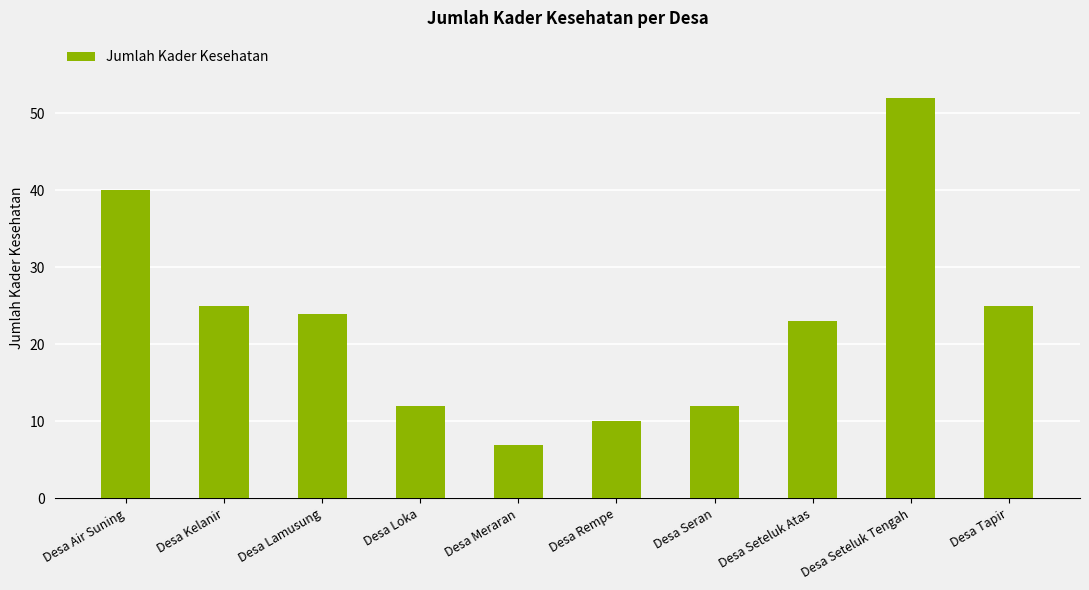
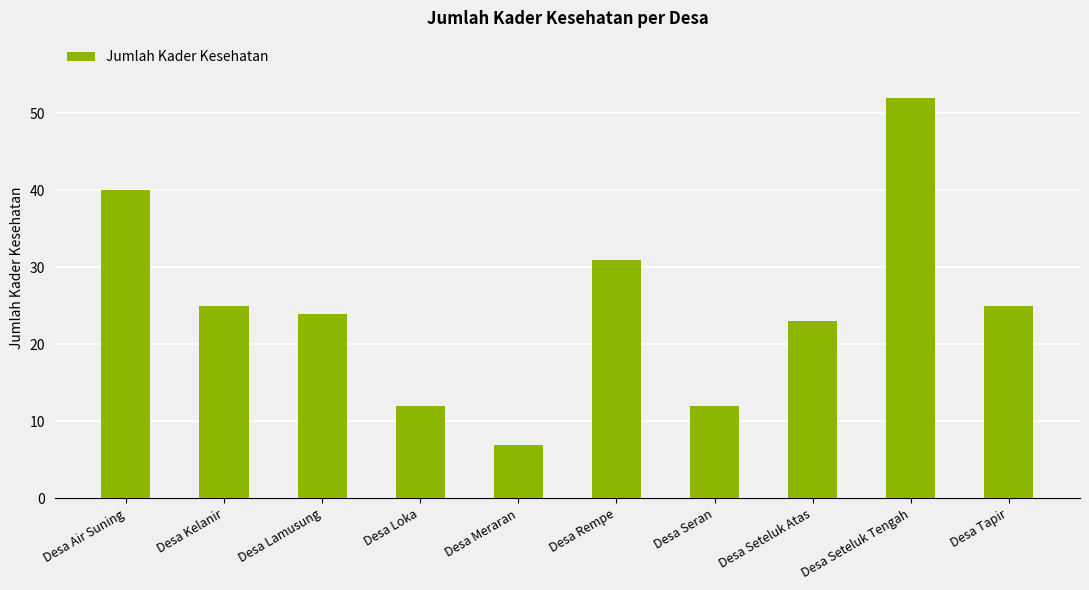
Desa Rempe: 10 -> 31
